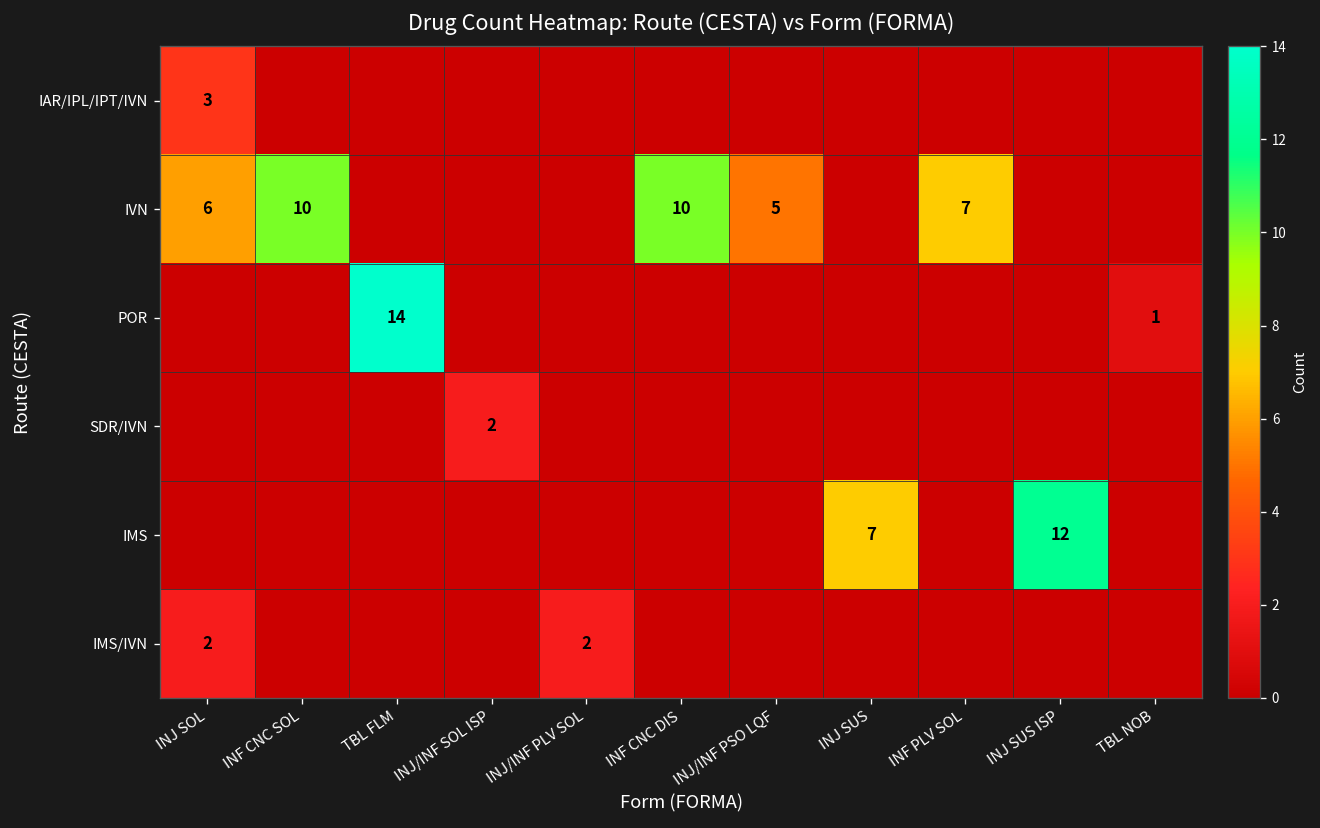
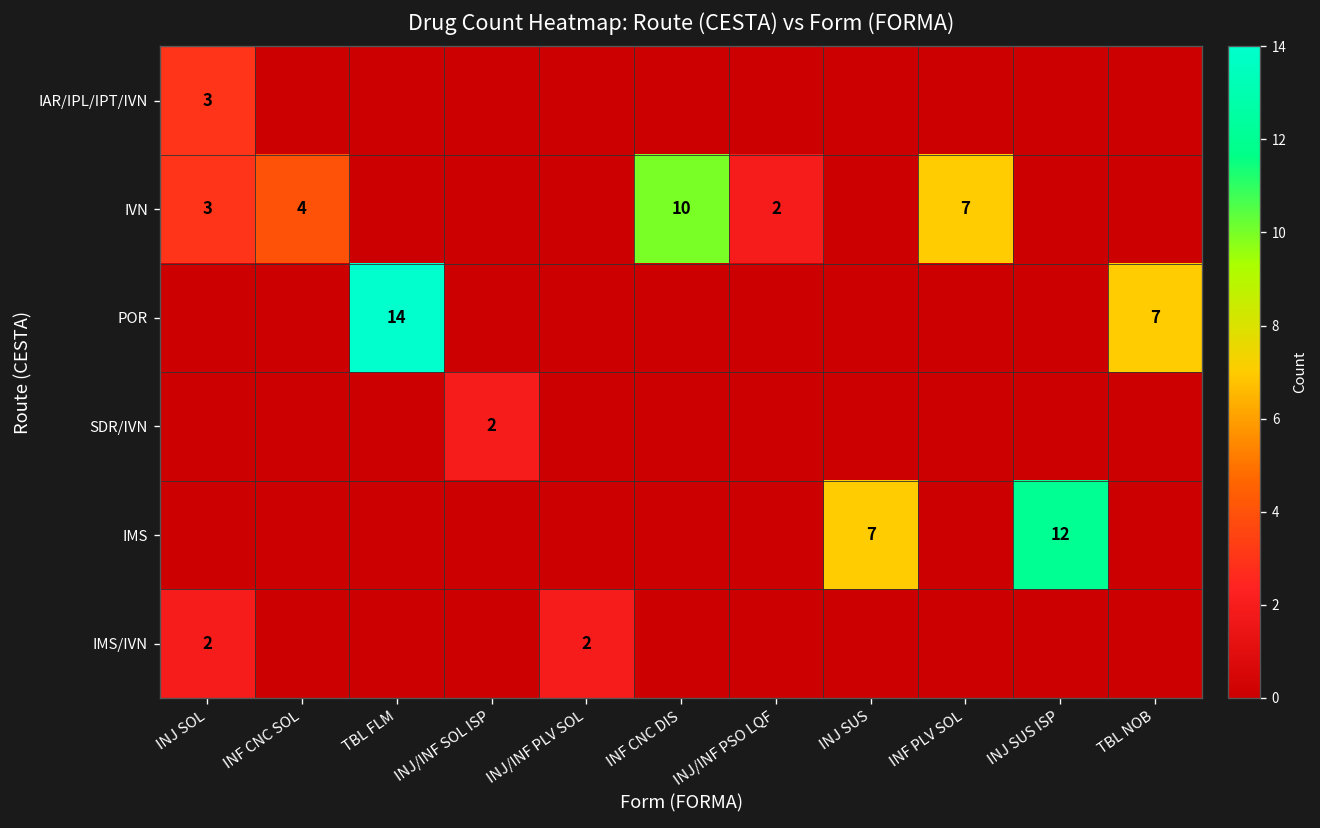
IVN, INJ SOL: 6 -> 3
IVN, INF CNC SOL: 10 -> 4
IVN, INJ/INF PSO LQF: 5 -> 2
POR, TBL NOB: 1 -> 7
